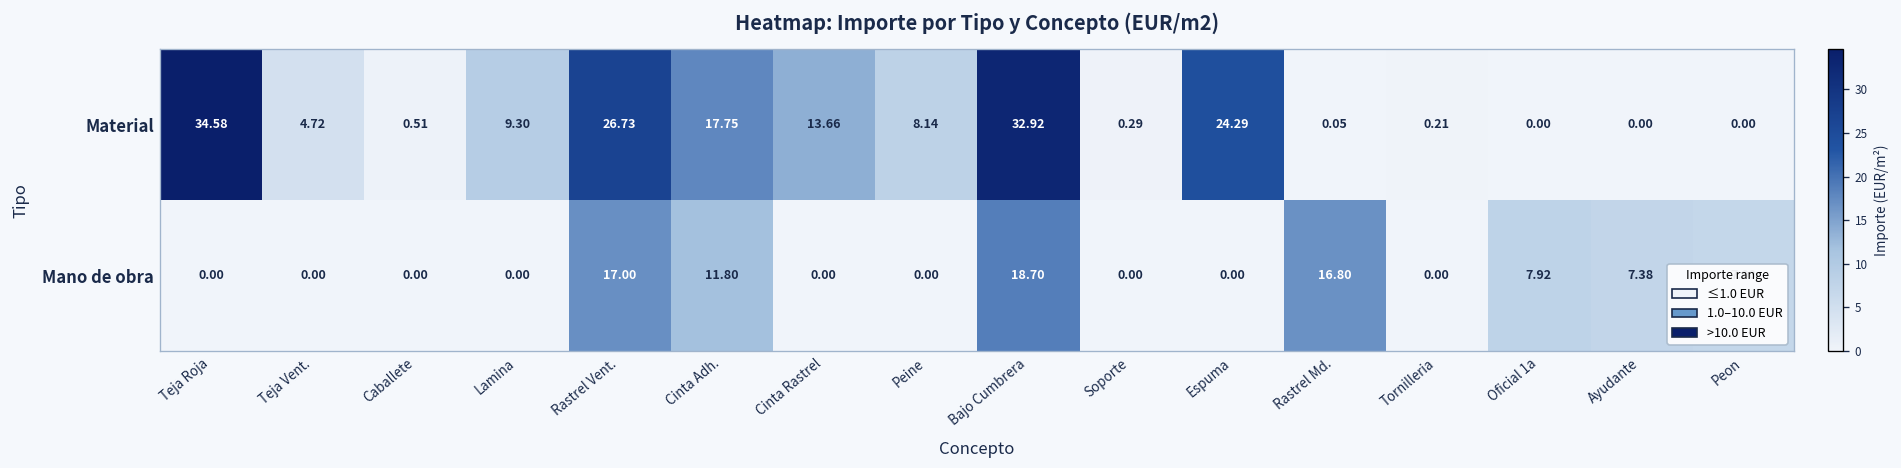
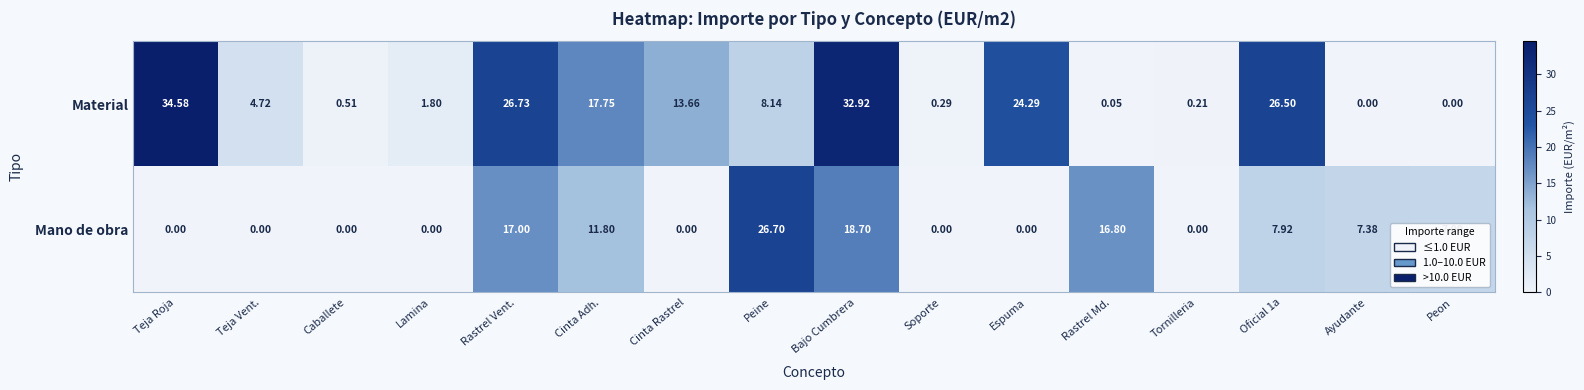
Material, Lamina: 9.30 -> 1.80
Material, Oficial 1a: 0.00 -> 26.50
Mano de obra, Peine: 0.00 -> 26.70
